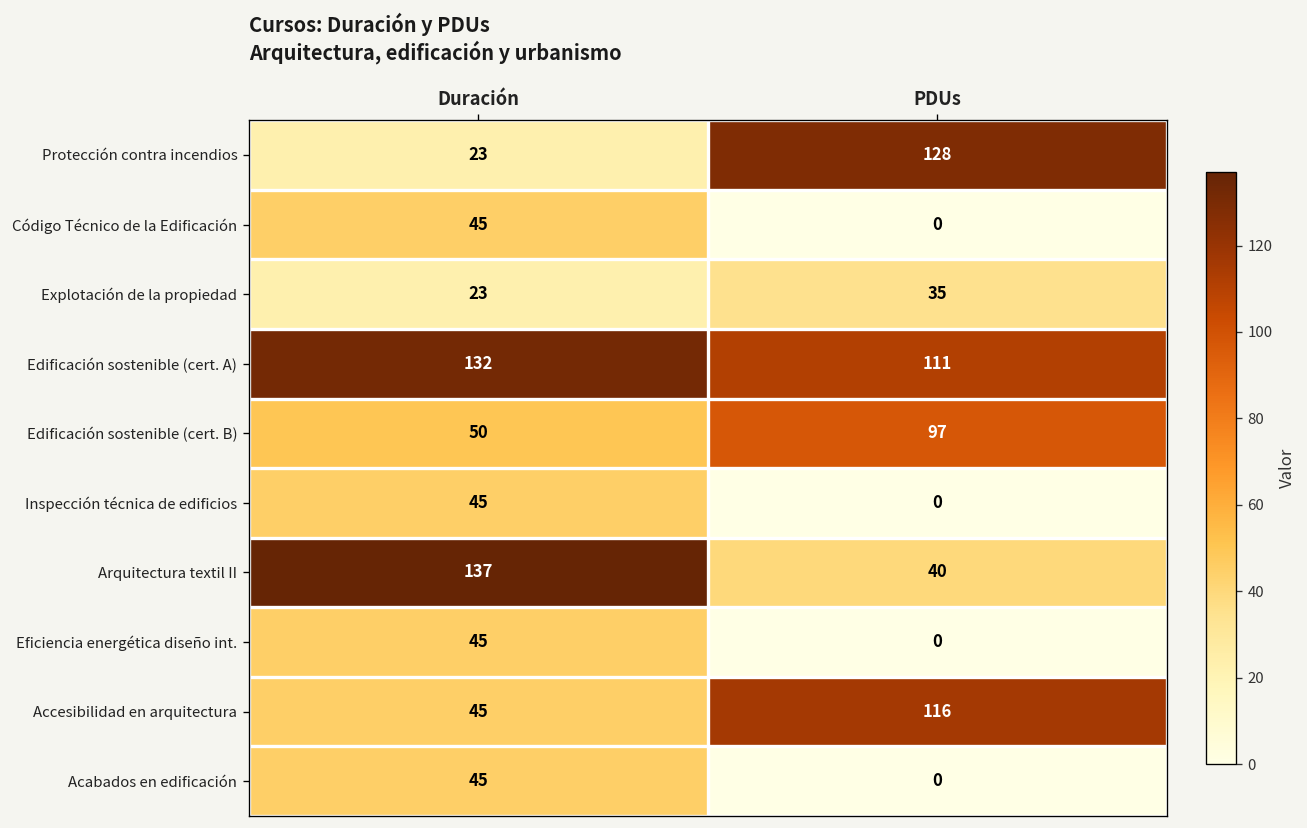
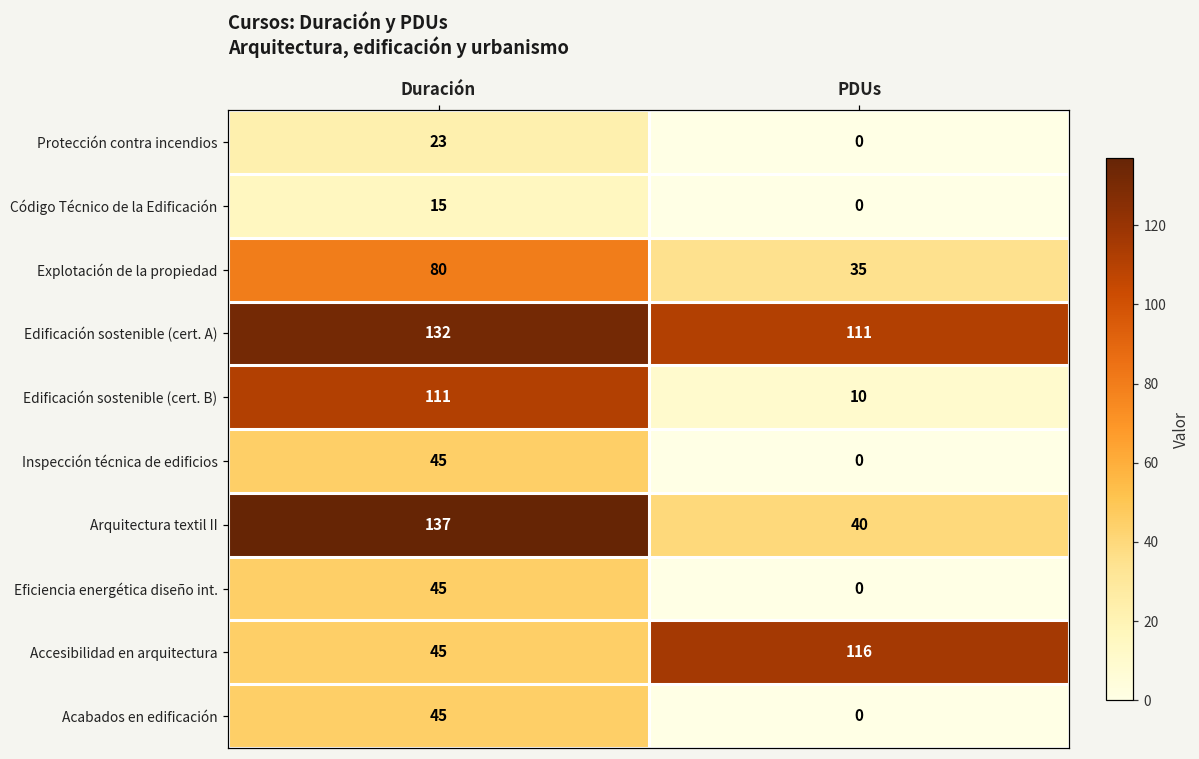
Protección contra incendios, PDUs: 128 -> 0
Código Técnico de la Edificación, Duración: 45 -> 15
Explotación de la propiedad, Duración: 23 -> 80
Edificación sostenible (cert. B), Duración: 50 -> 111
Edificación sostenible (cert. B), PDUs: 97 -> 10
